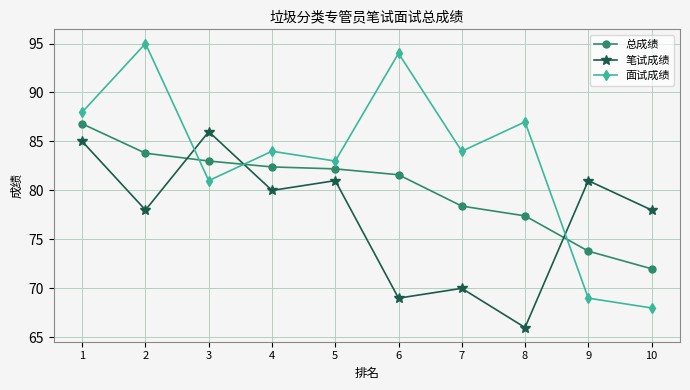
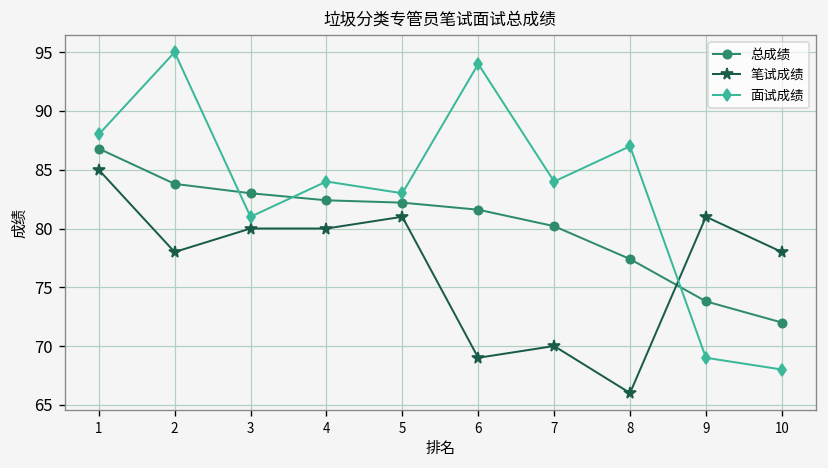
笔试成绩, 3: 86 -> 80
总成绩, 7: 78 -> 80
